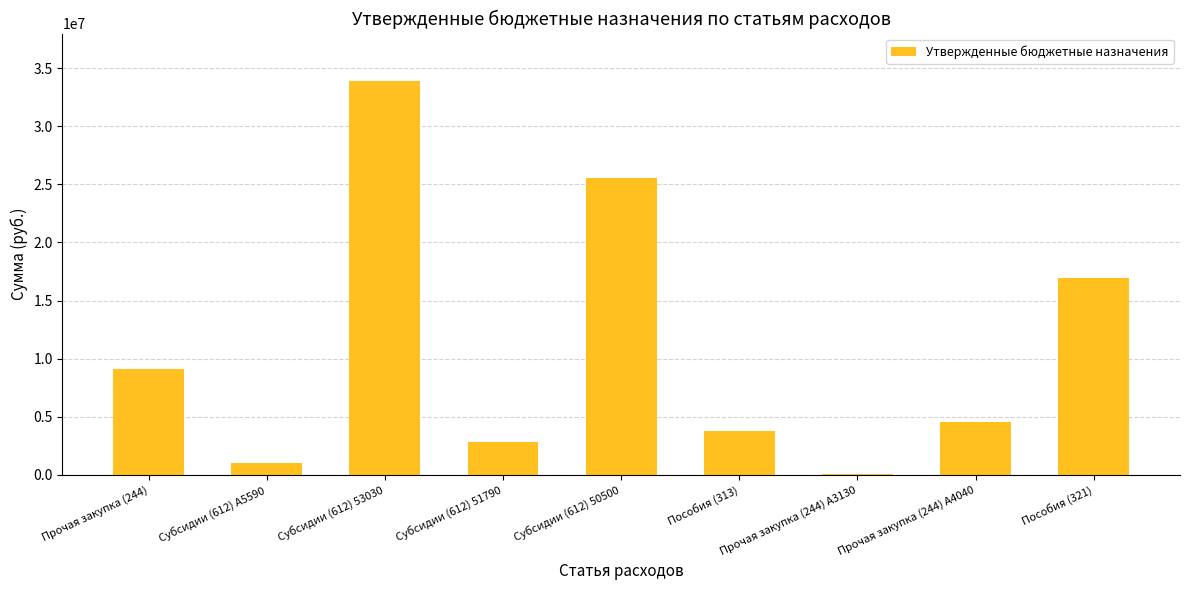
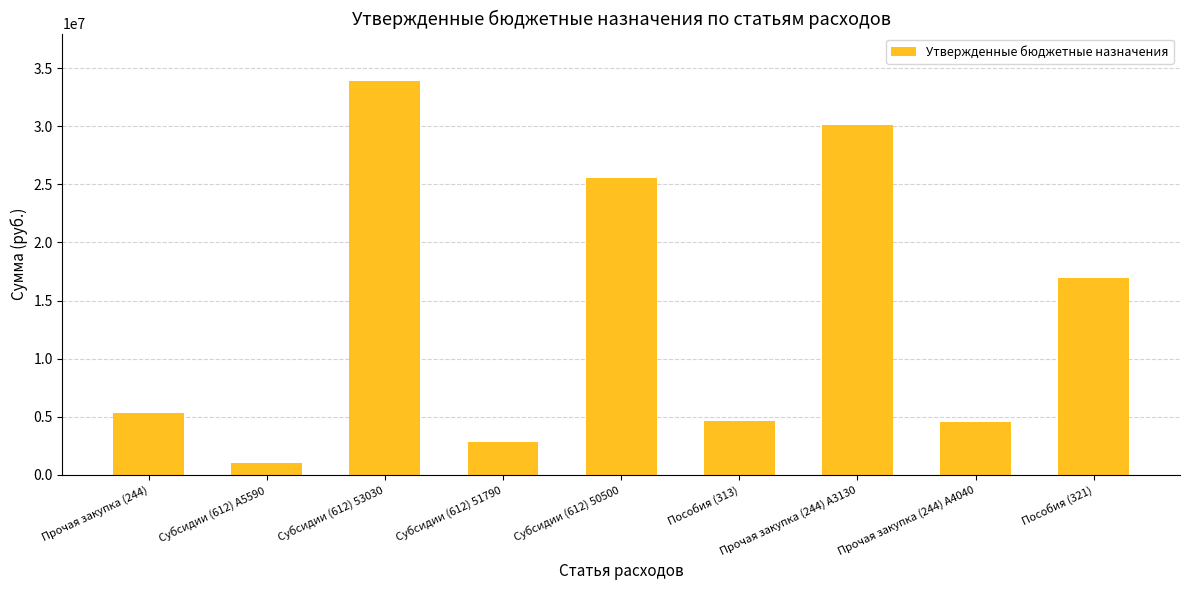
Прочая закупка (244): 9100000 -> 5300000
Пособия (313): 3800000 -> 4600000
Прочая закупка (244) А3130: 100000 -> 30100000
